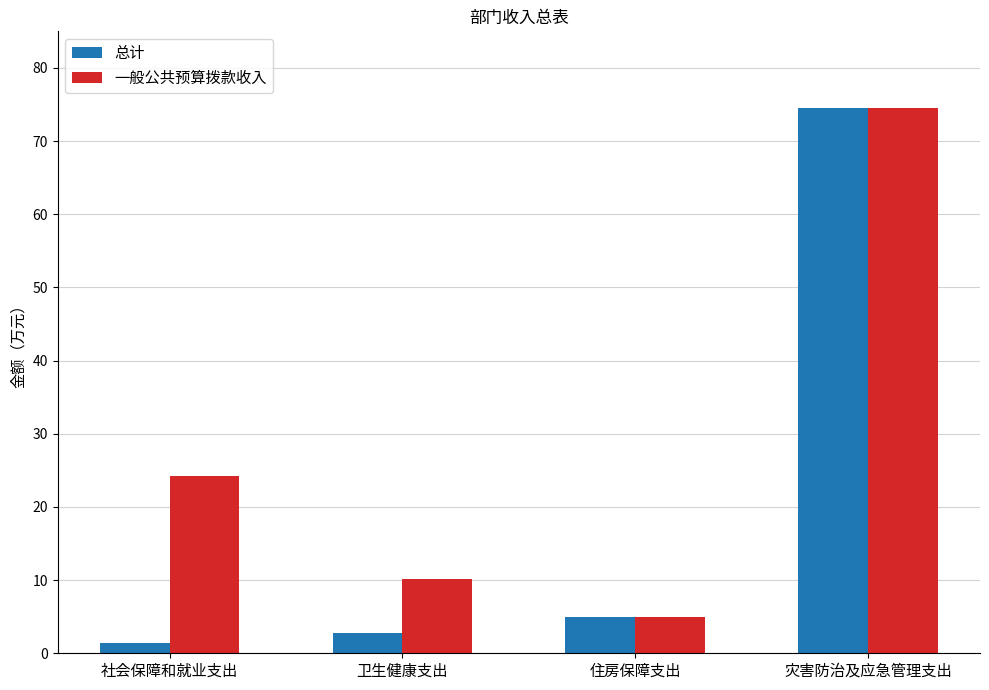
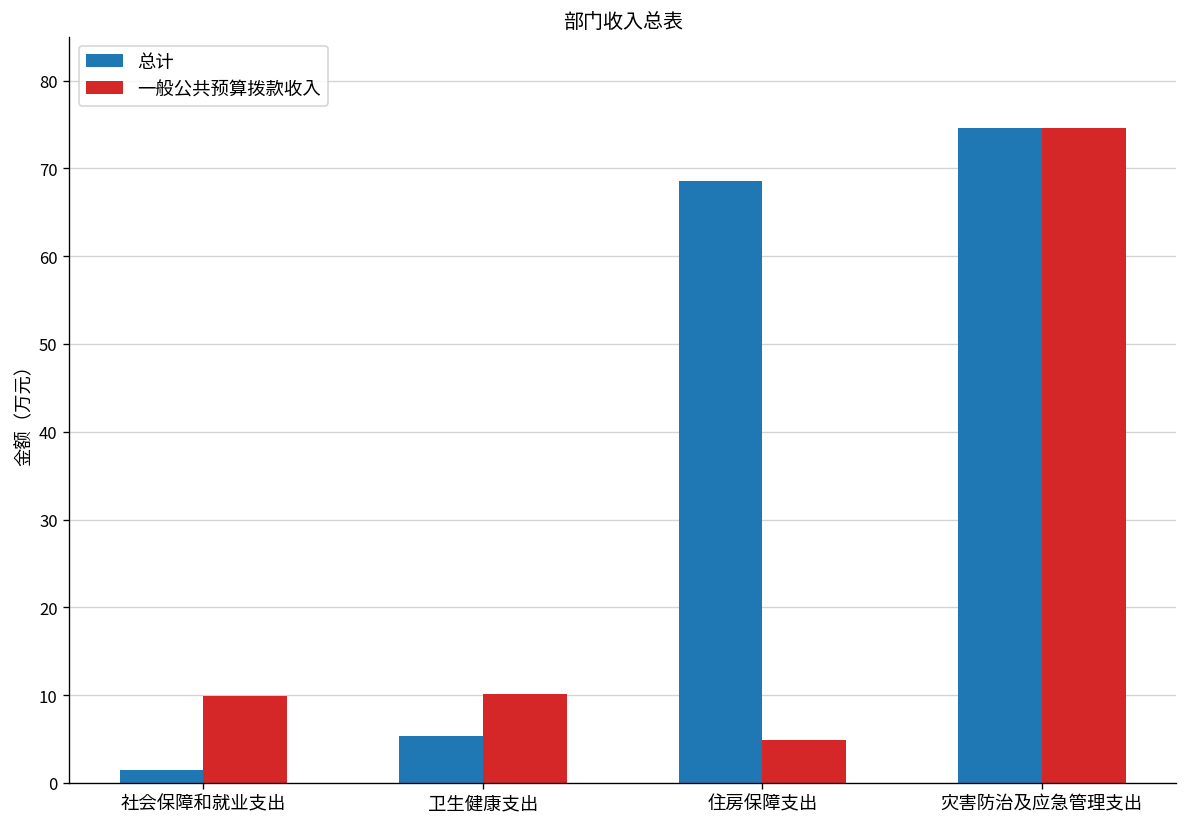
一般公共预算拨款收入, 社会保障和就业支出: 24 -> 10
总计, 卫生健康支出: 3 -> 5
总计, 住房保障支出: 5 -> 69
